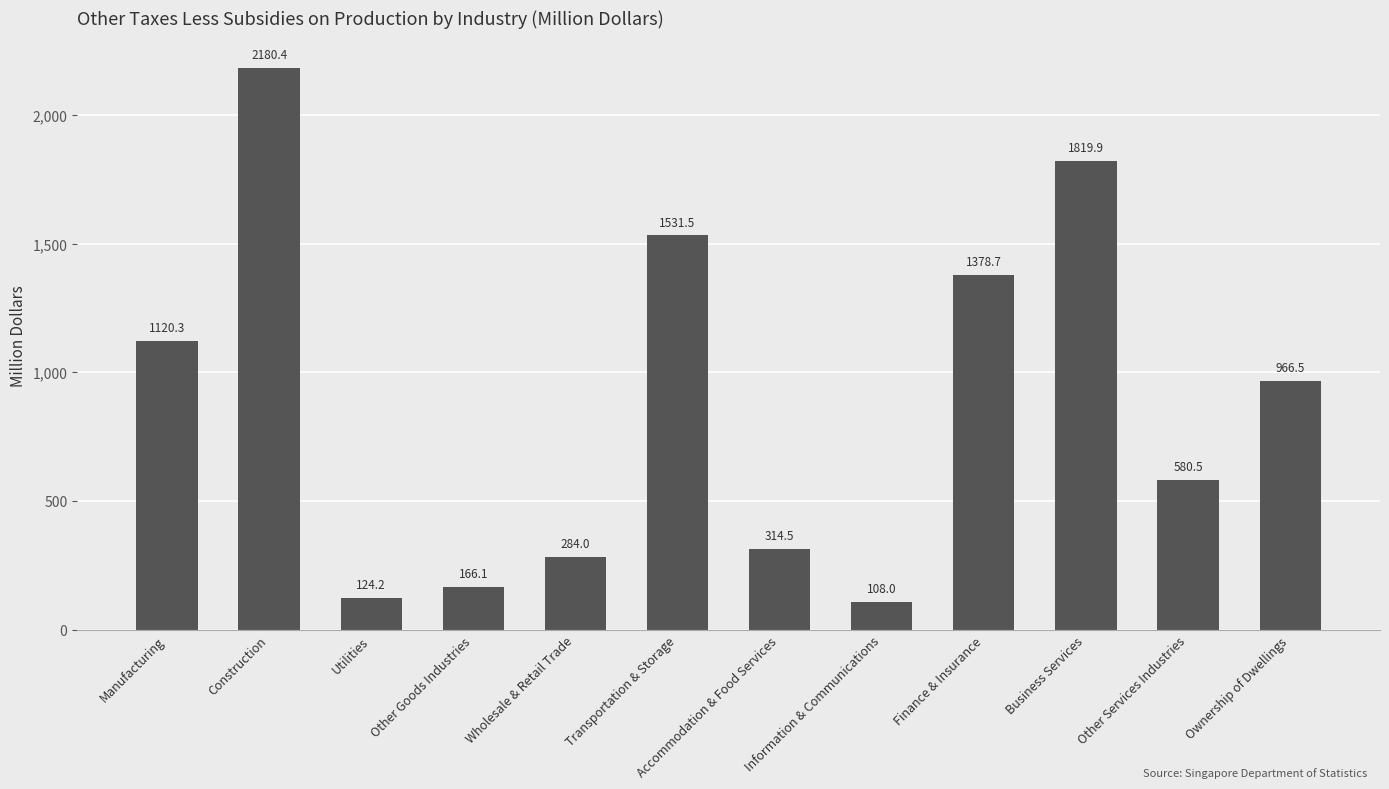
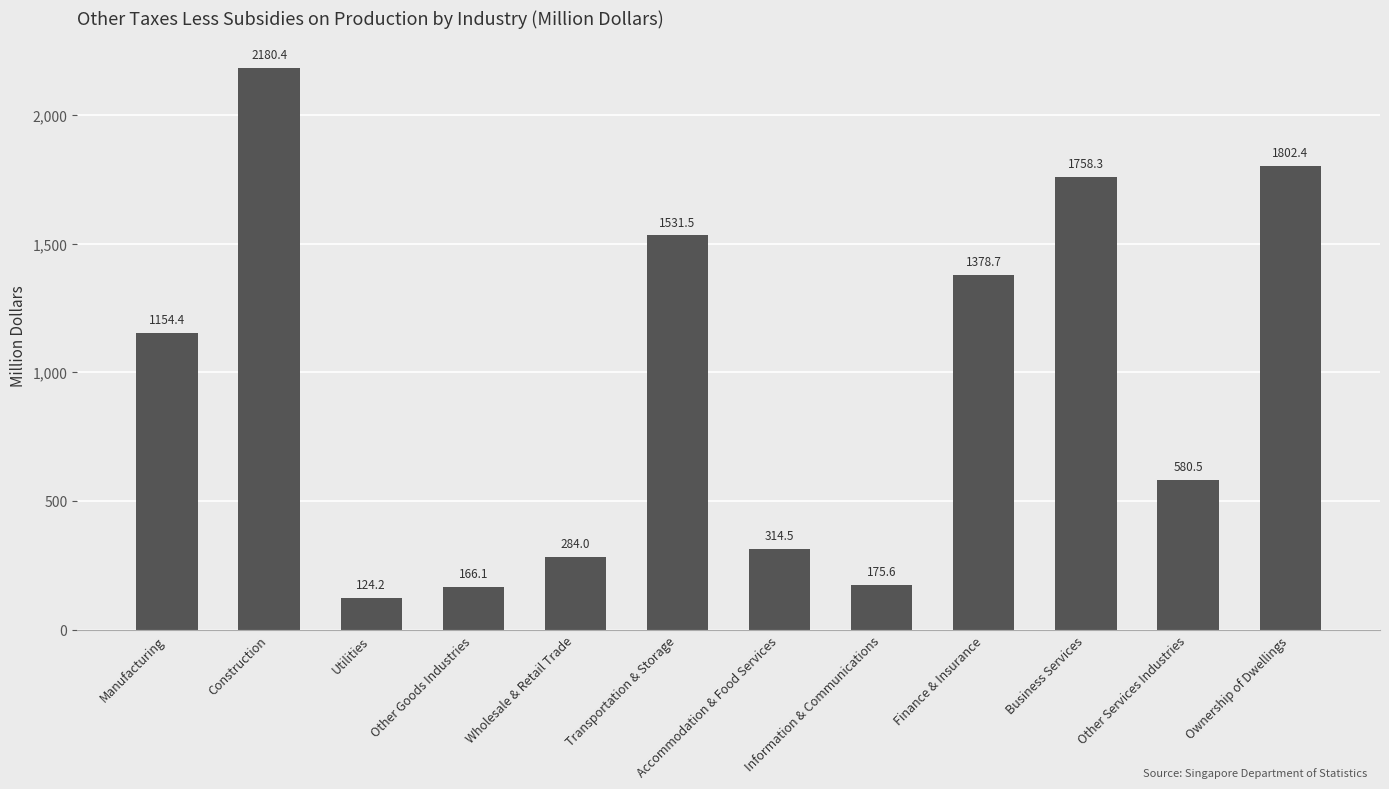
Manufacturing: 1120.3 -> 1154.4
Information & Communications: 108.0 -> 175.6
Business Services: 1819.9 -> 1758.3
Ownership of Dwellings: 966.5 -> 1802.4
